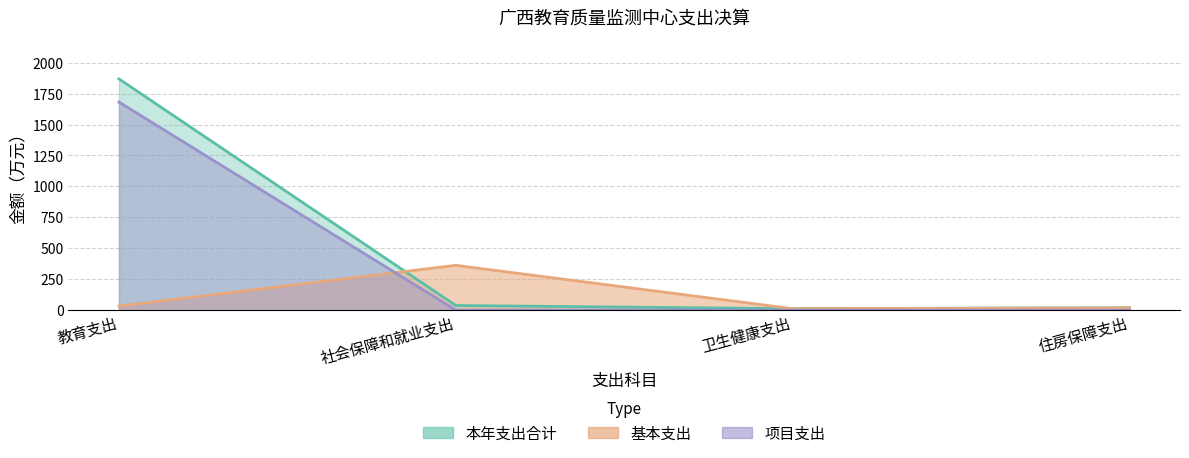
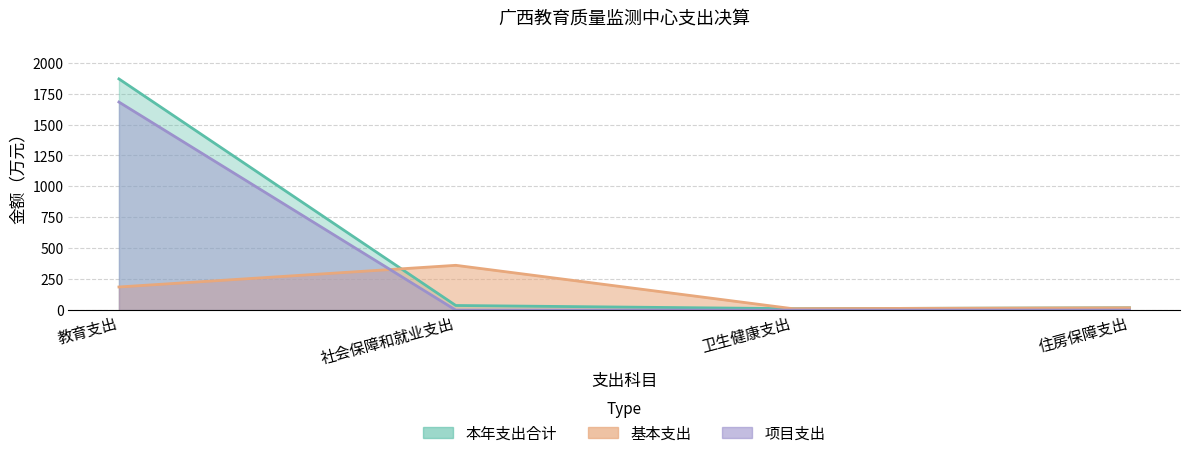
基本支出, 教育支出: 30 -> 190
